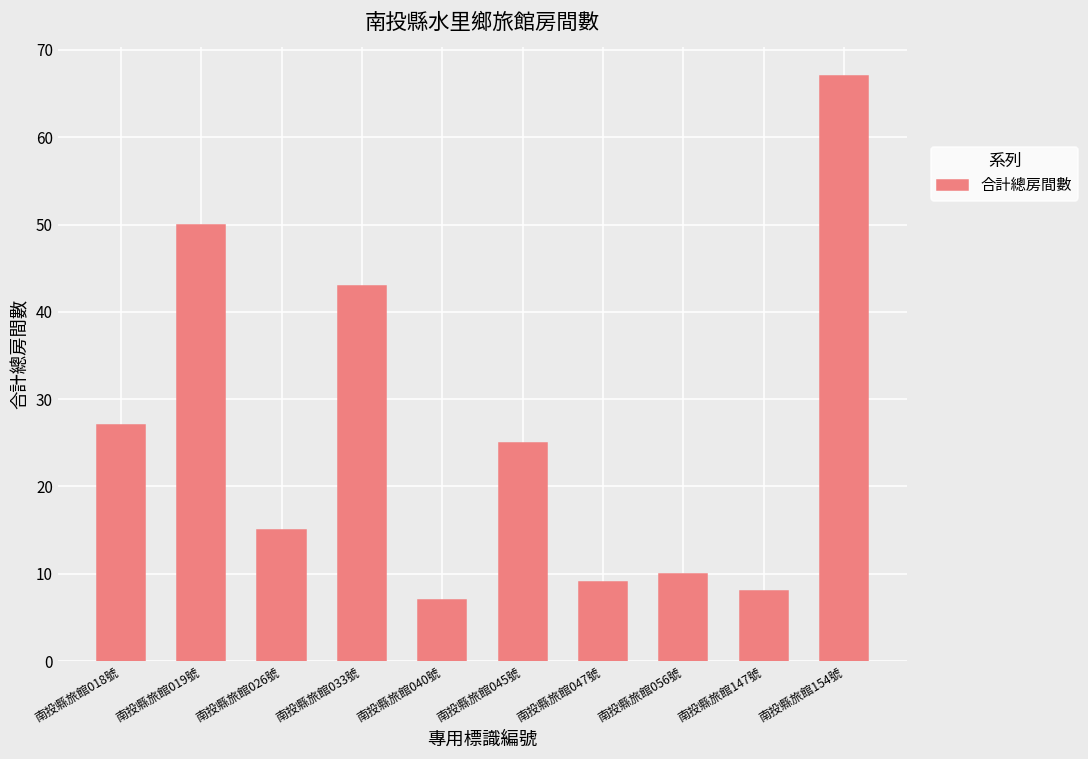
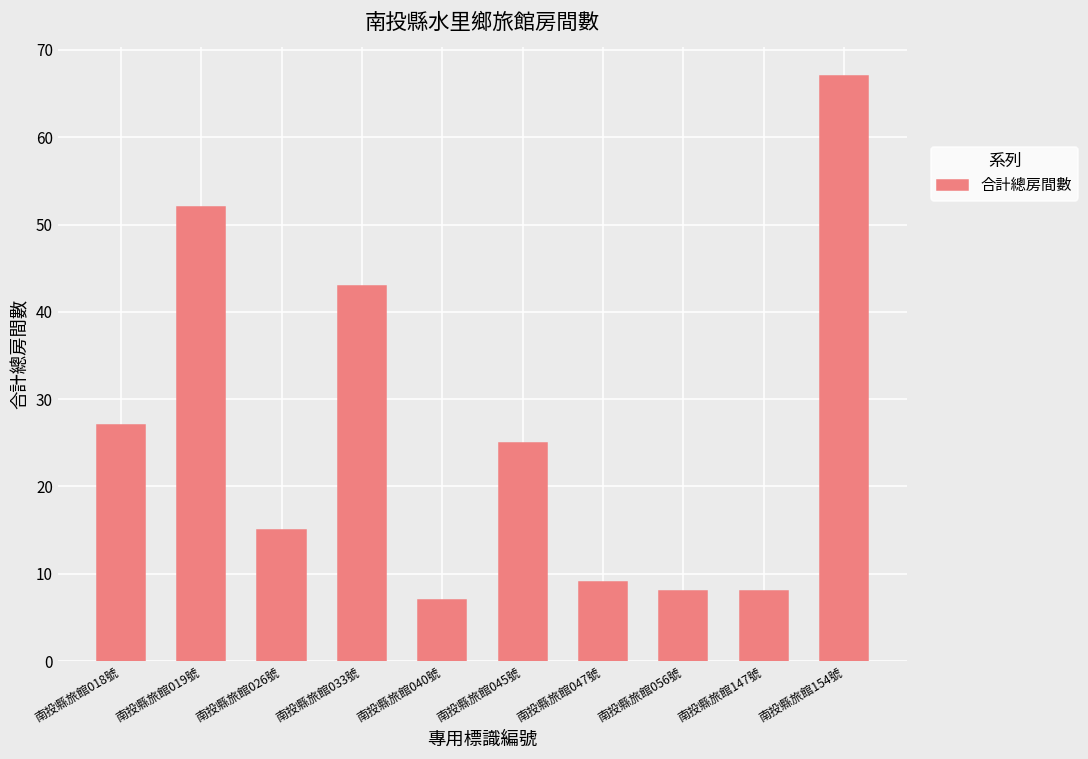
南投縣旅館019號: 50 -> 52
南投縣旅館056號: 10 -> 8
